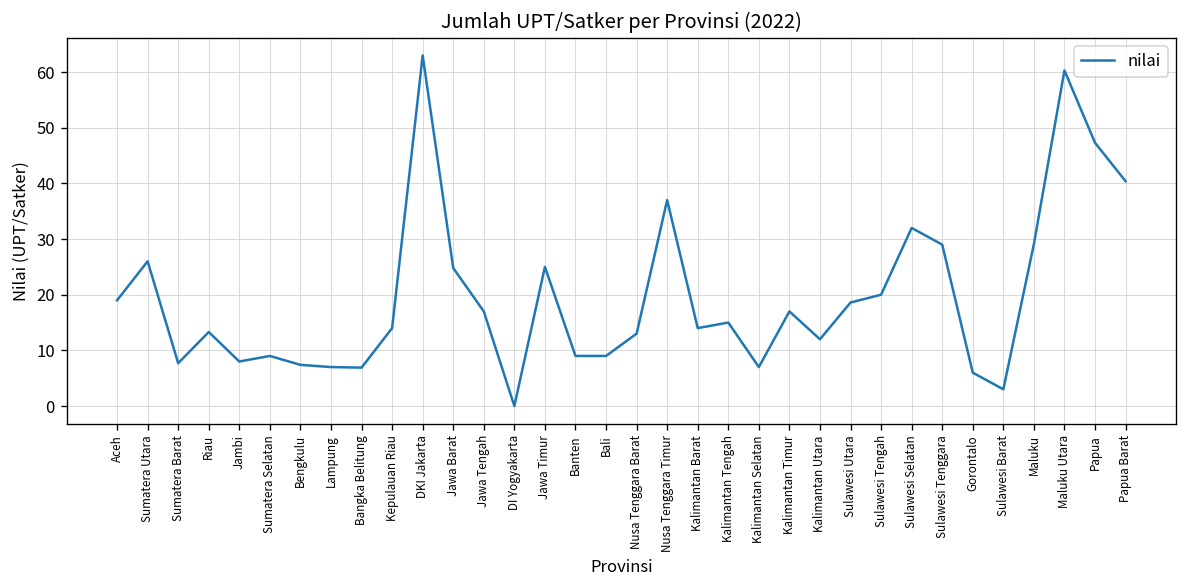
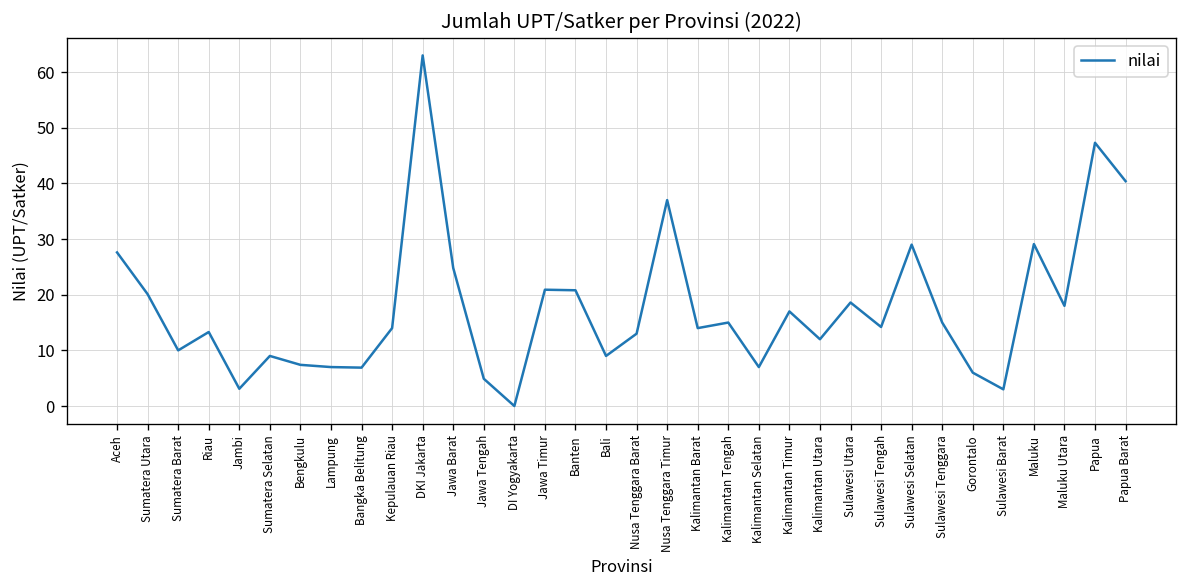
Aceh: 19 -> 28
Sumatera Utara: 26 -> 20
Sumatera Barat: 8 -> 10
Jambi: 8 -> 3
Jawa Tengah: 17 -> 5
Jawa Timur: 25 -> 21
Banten: 9 -> 21
Sulawesi Tengah: 20 -> 14
Sulawesi Selatan: 32 -> 29
Sulawesi Tenggara: 29 -> 15
Maluku Utara: 60 -> 18
